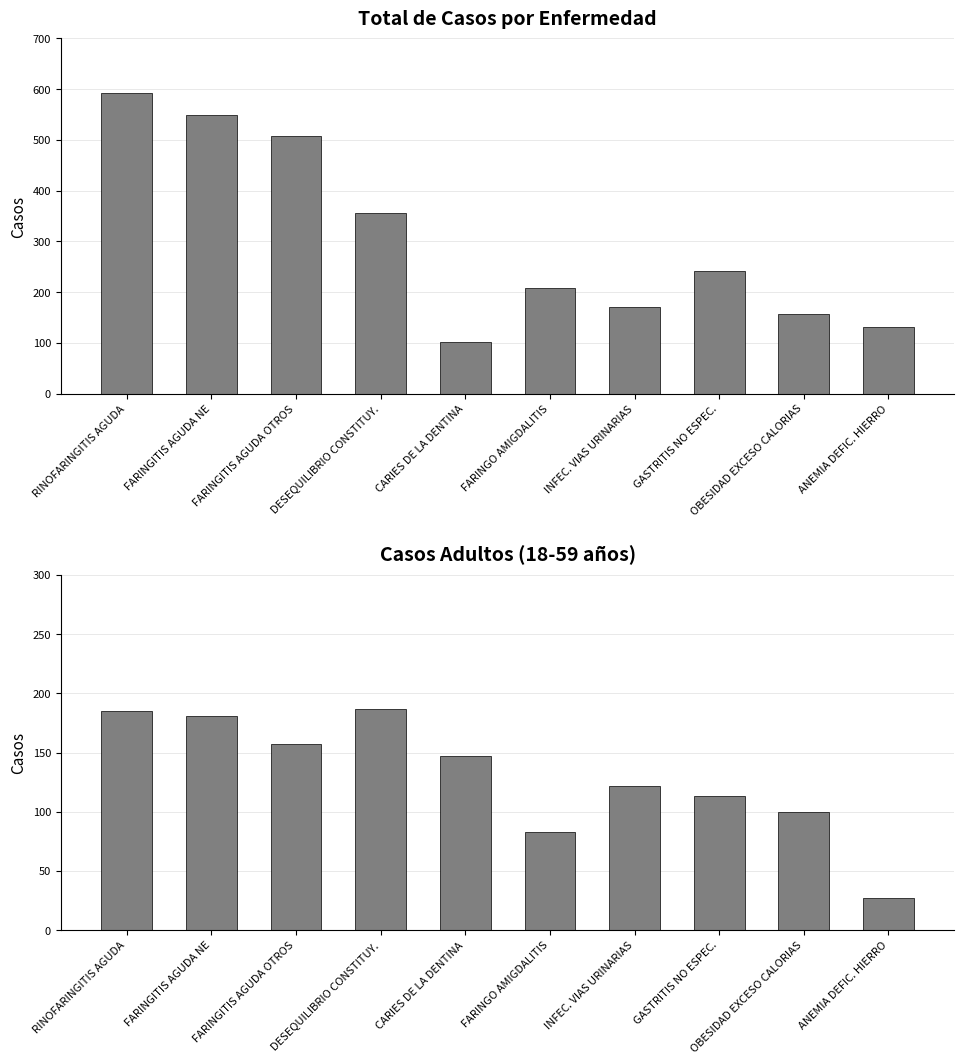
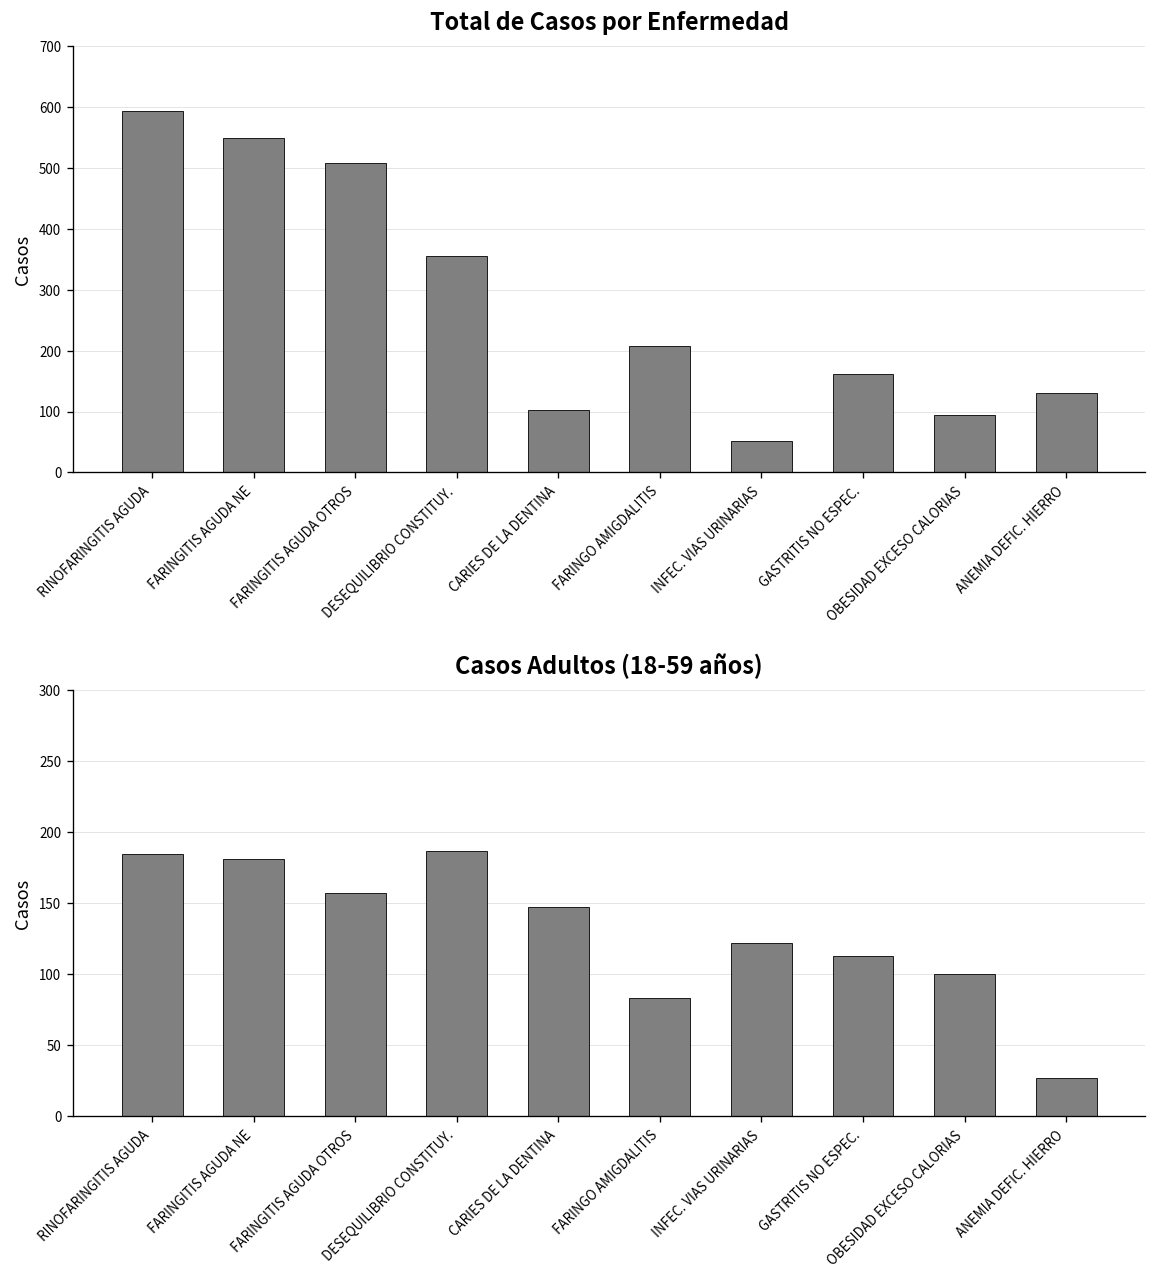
Total de Casos por Enfermedad, INFEC. VIAS URINARIAS: 170 -> 50
Total de Casos por Enfermedad, GASTRITIS NO ESPEC.: 240 -> 160
Total de Casos por Enfermedad, OBESIDAD EXCESO CALORIAS: 160 -> 100
